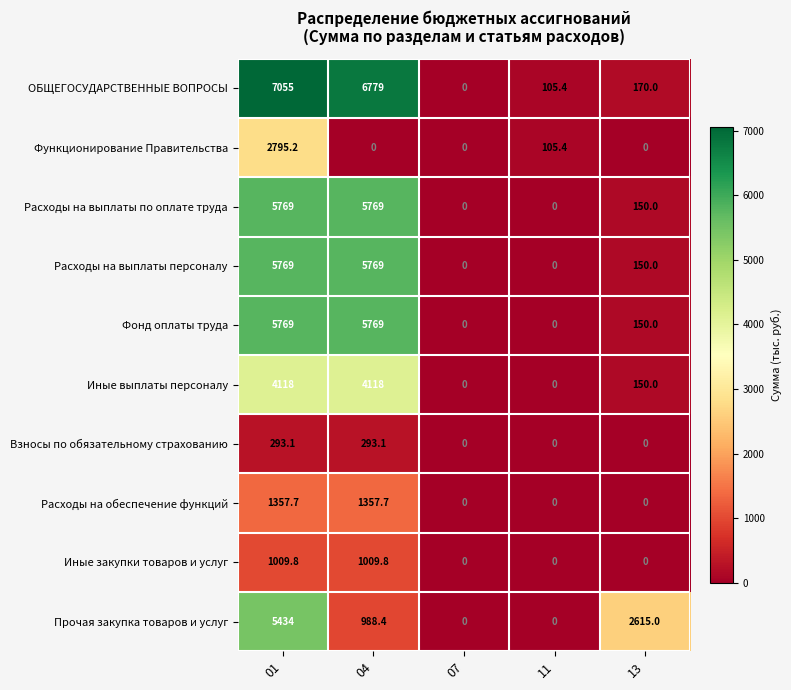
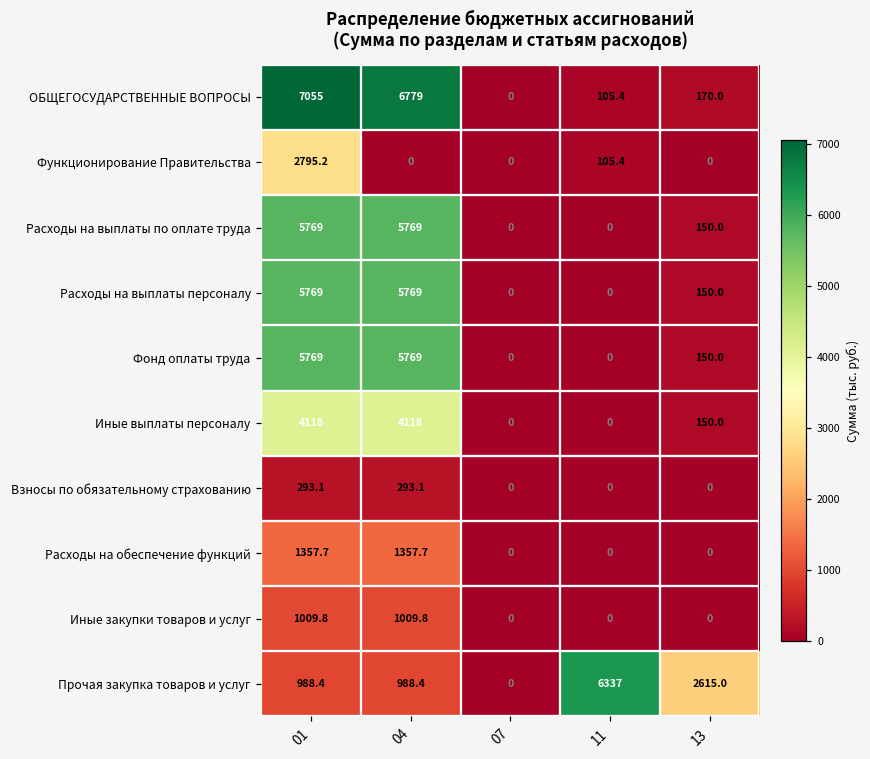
Прочая закупка товаров и услуг, 01: 5434 -> 988.4
Прочая закупка товаров и услуг, 11: 0 -> 6337
